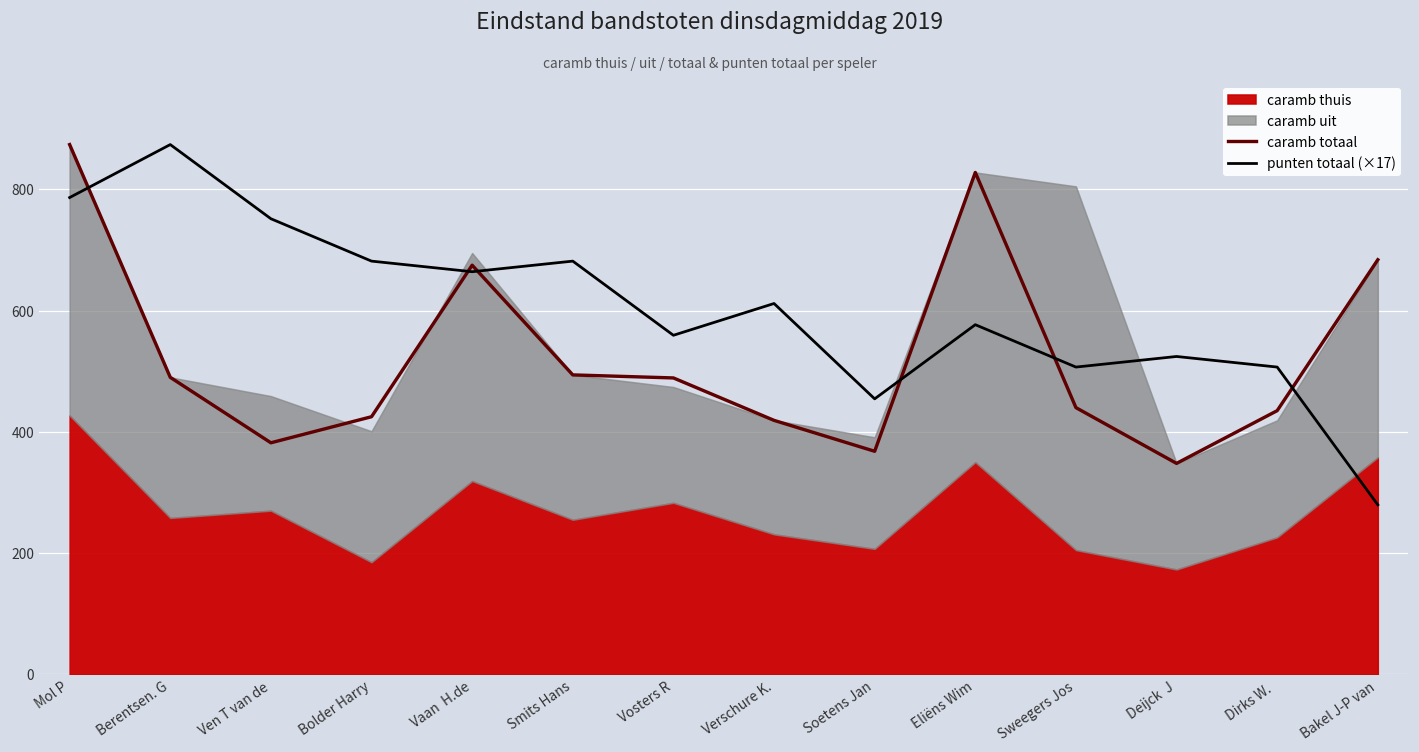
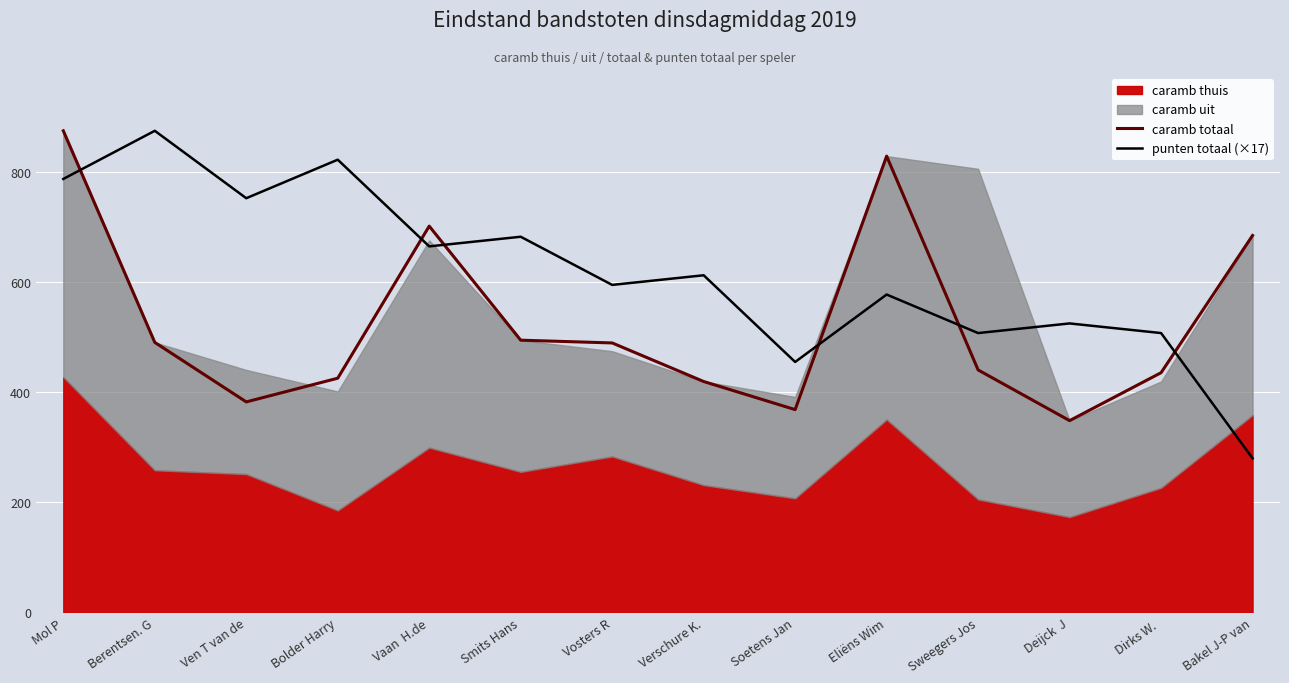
caramb thuis, Ven T van de: 270 -> 250
punten totaal (×17), Bolder Harry: 680 -> 820
caramb totaal, Vaan H.de: 680 -> 700
caramb thuis, Vaan H.de: 320 -> 300
punten totaal (×17), Vosters R: 560 -> 590
